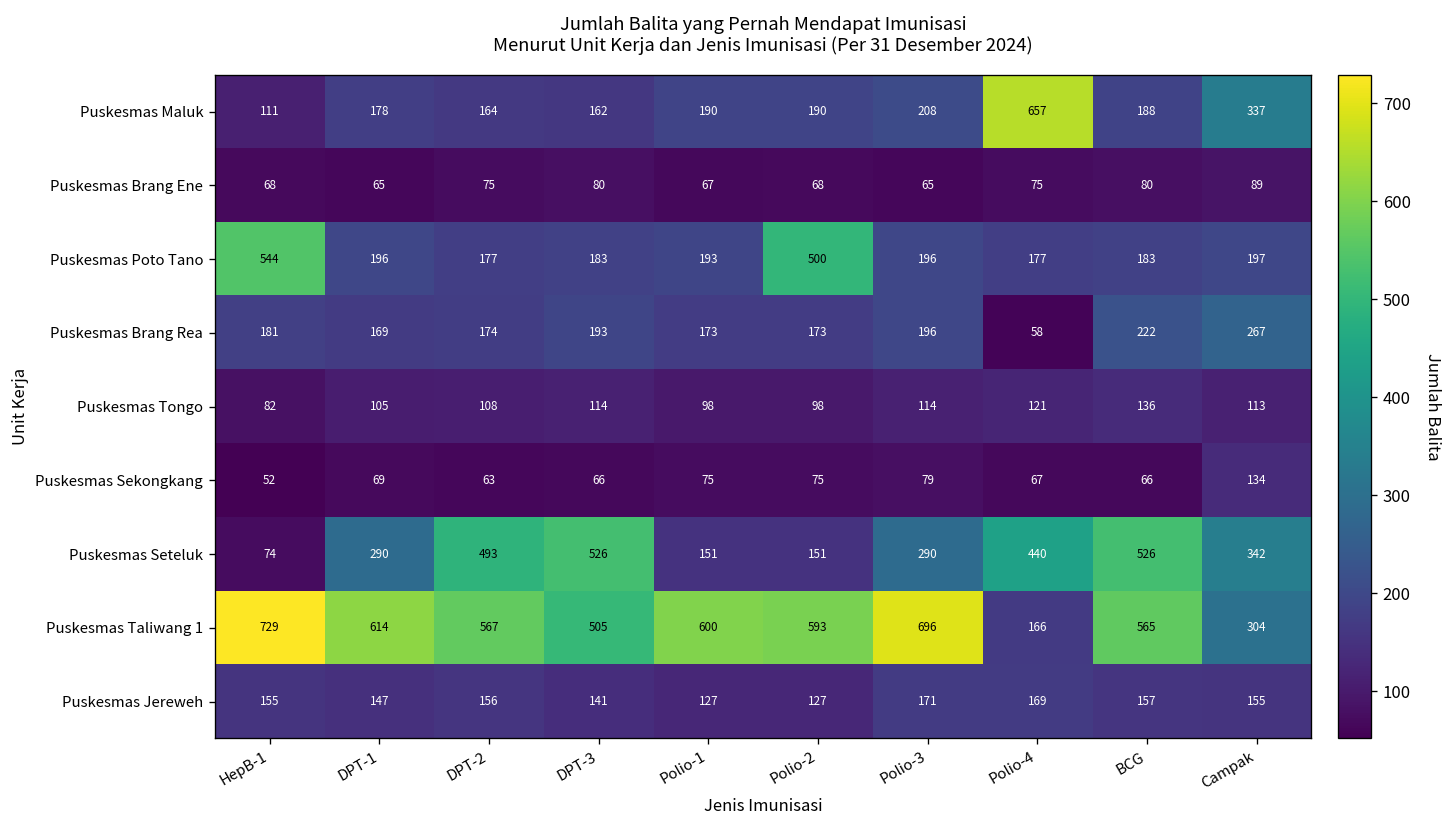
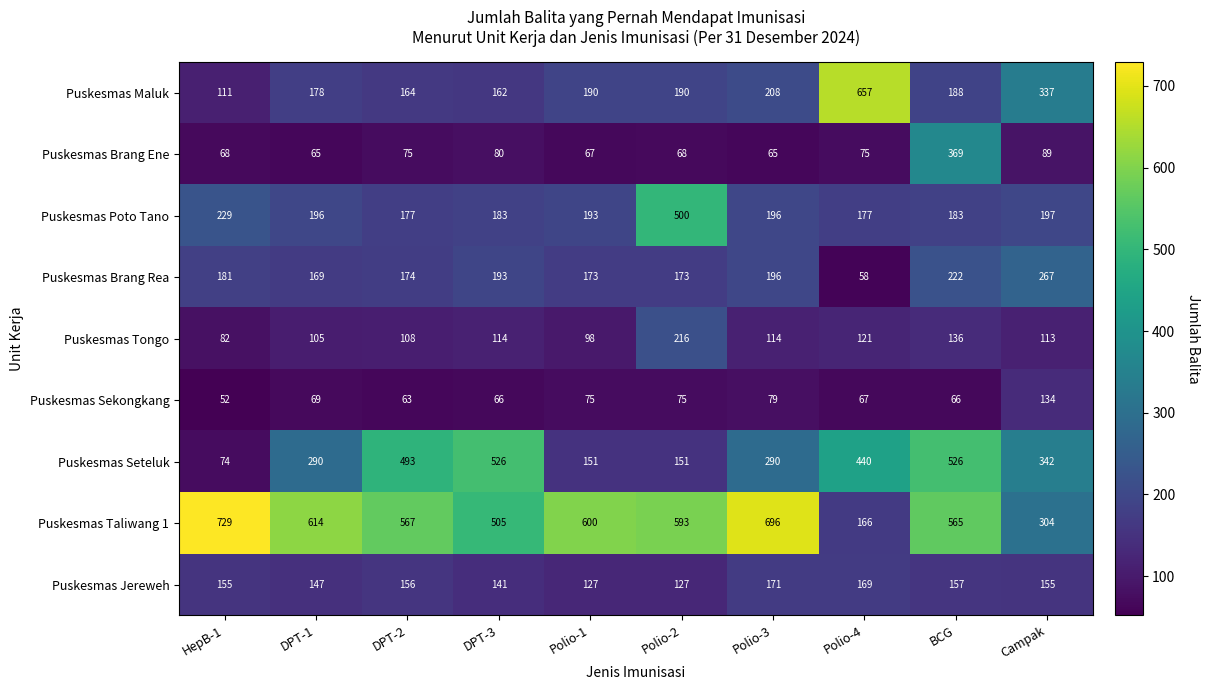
Puskesmas Brang Ene, BCG: 80 -> 369
Puskesmas Poto Tano, HepB-1: 544 -> 229
Puskesmas Tongo, Polio-2: 98 -> 216
